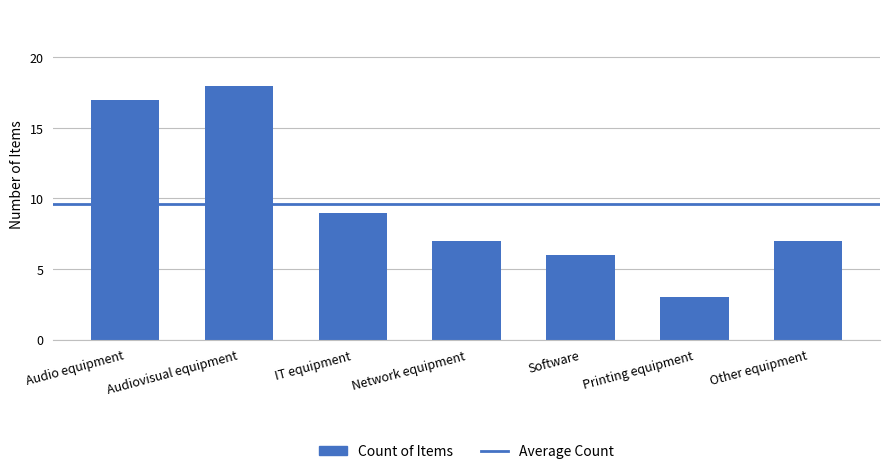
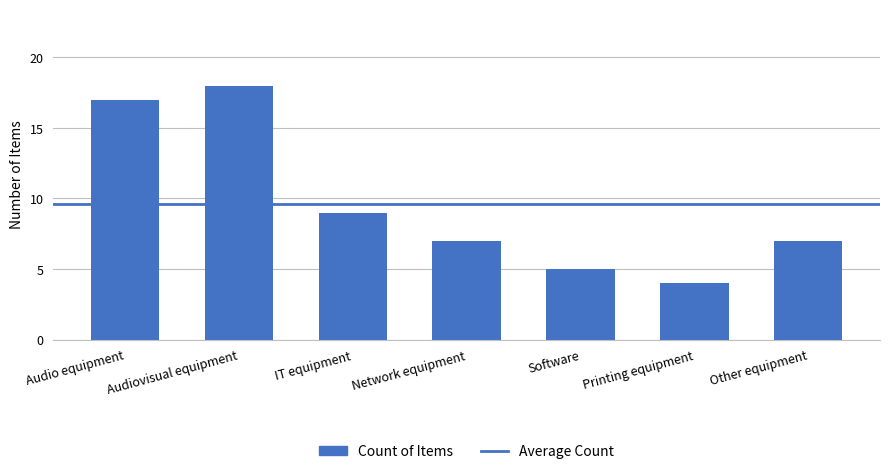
Software: 6 -> 5
Printing equipment: 3 -> 4
